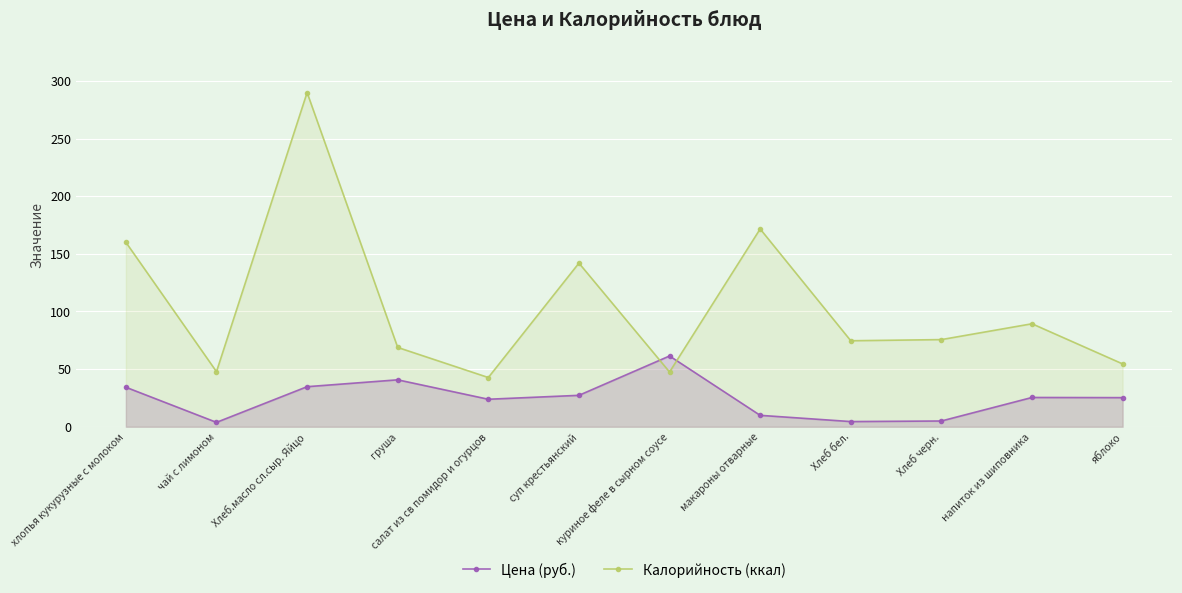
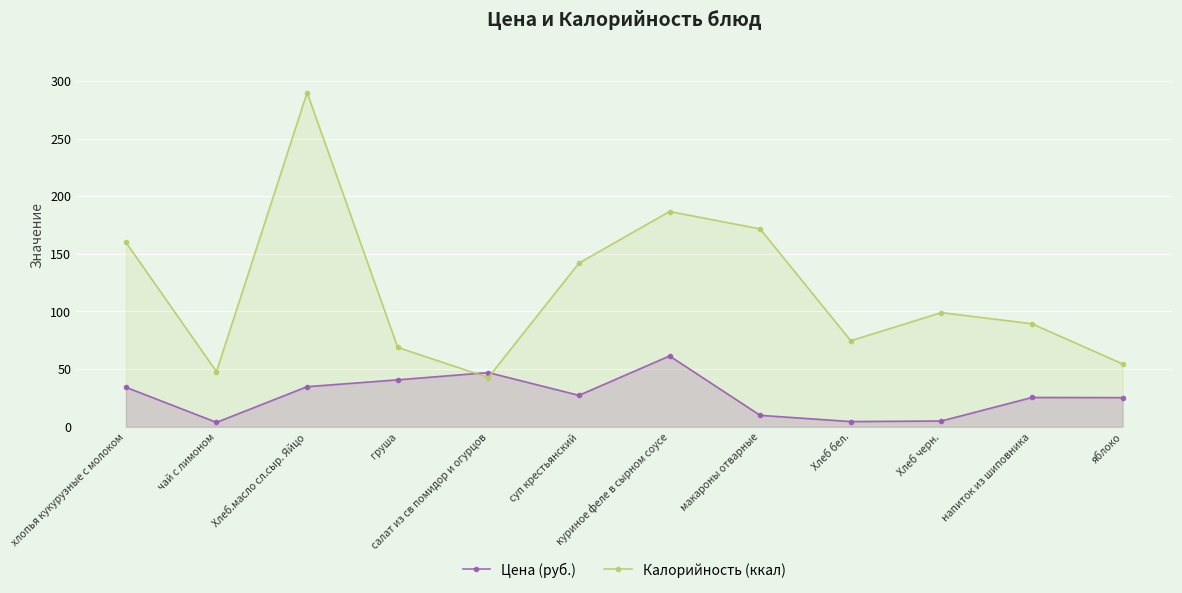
Цена (руб.), салат из св помидор и огурцов: 24 -> 47
Калорийность (ккал), куриное феле в сырном соусе: 47 -> 187
Калорийность (ккал), Хлеб черн.: 76 -> 99
